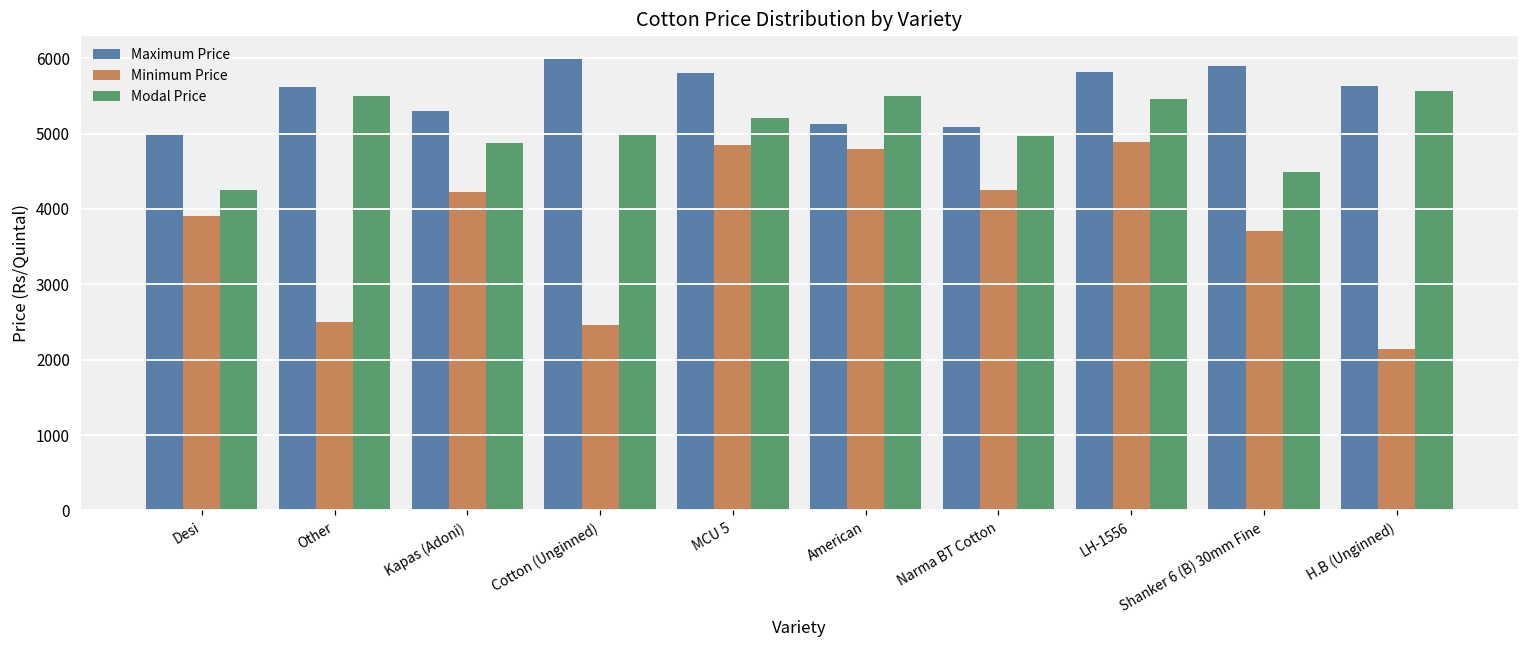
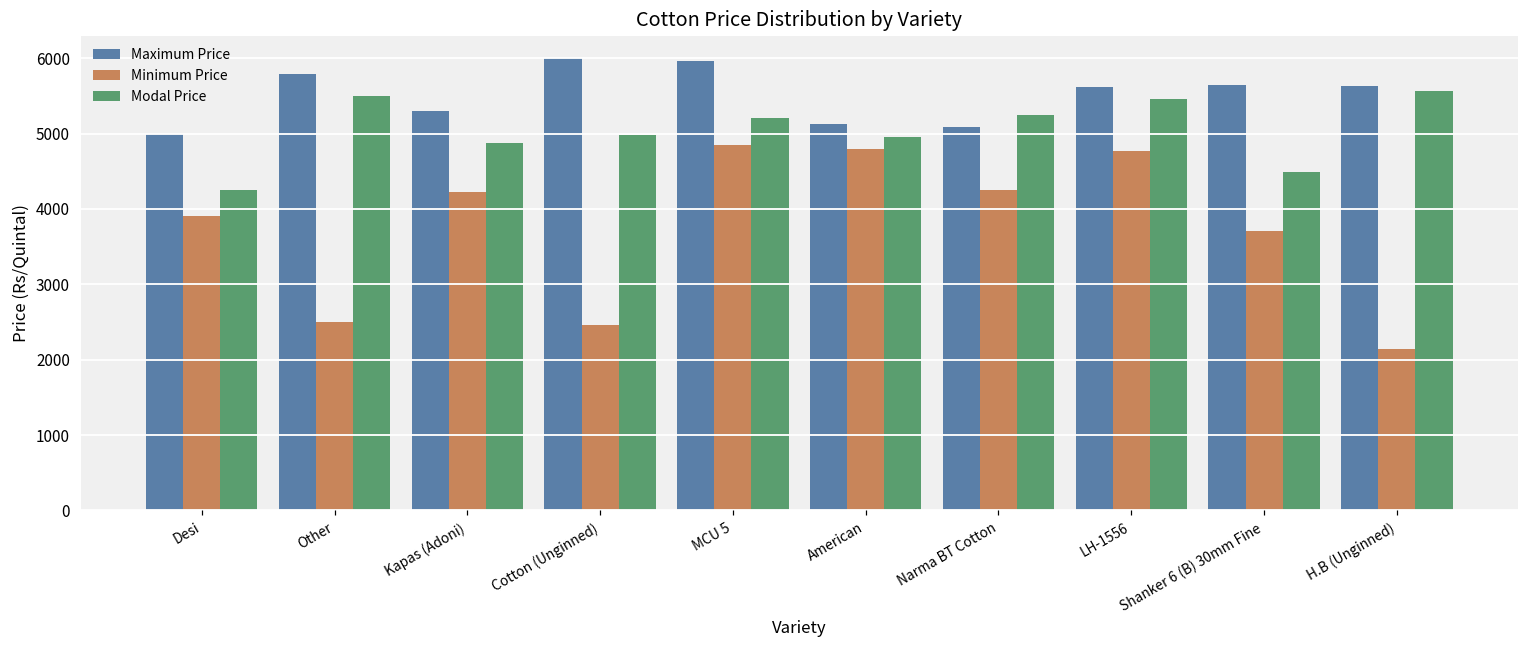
Maximum Price, Other: 5600 -> 5800
Maximum Price, MCU 5: 5800 -> 6000
Modal Price, American: 5500 -> 5000
Modal Price, Narma BT Cotton: 5000 -> 5300
Maximum Price, LH-1556: 5800 -> 5600
Minimum Price, LH-1556: 4900 -> 4800
Maximum Price, Shanker 6 (B) 30mm Fine: 5900 -> 5600
